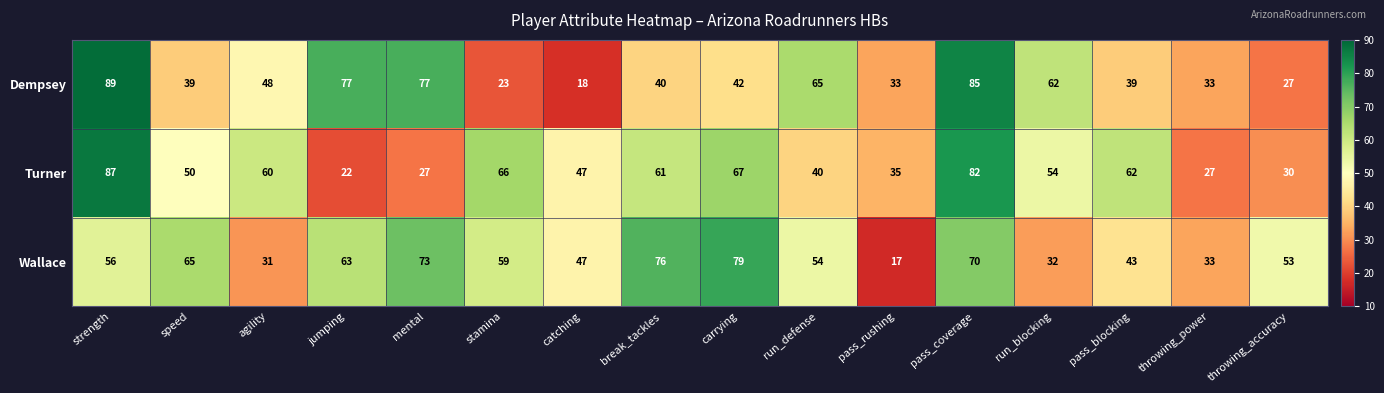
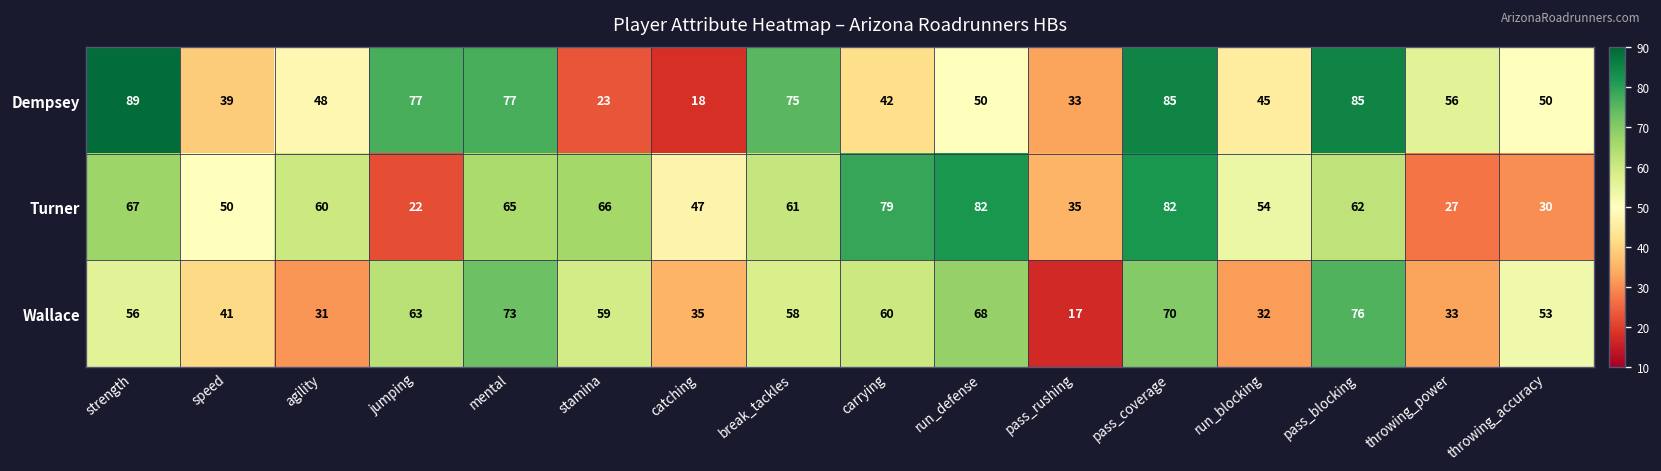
Dempsey, break_tackles: 40 -> 75
Dempsey, run_defense: 65 -> 50
Dempsey, run_blocking: 62 -> 45
Dempsey, pass_blocking: 39 -> 85
Dempsey, throwing_power: 33 -> 56
Dempsey, throwing_accuracy: 27 -> 50
Turner, strength: 87 -> 67
Turner, mental: 27 -> 65
Turner, carrying: 67 -> 79
Turner, run_defense: 40 -> 82
Wallace, speed: 65 -> 41
Wallace, catching: 47 -> 35
Wallace, break_tackles: 76 -> 58
Wallace, carrying: 79 -> 60
Wallace, run_defense: 54 -> 68
Wallace, pass_blocking: 43 -> 76
